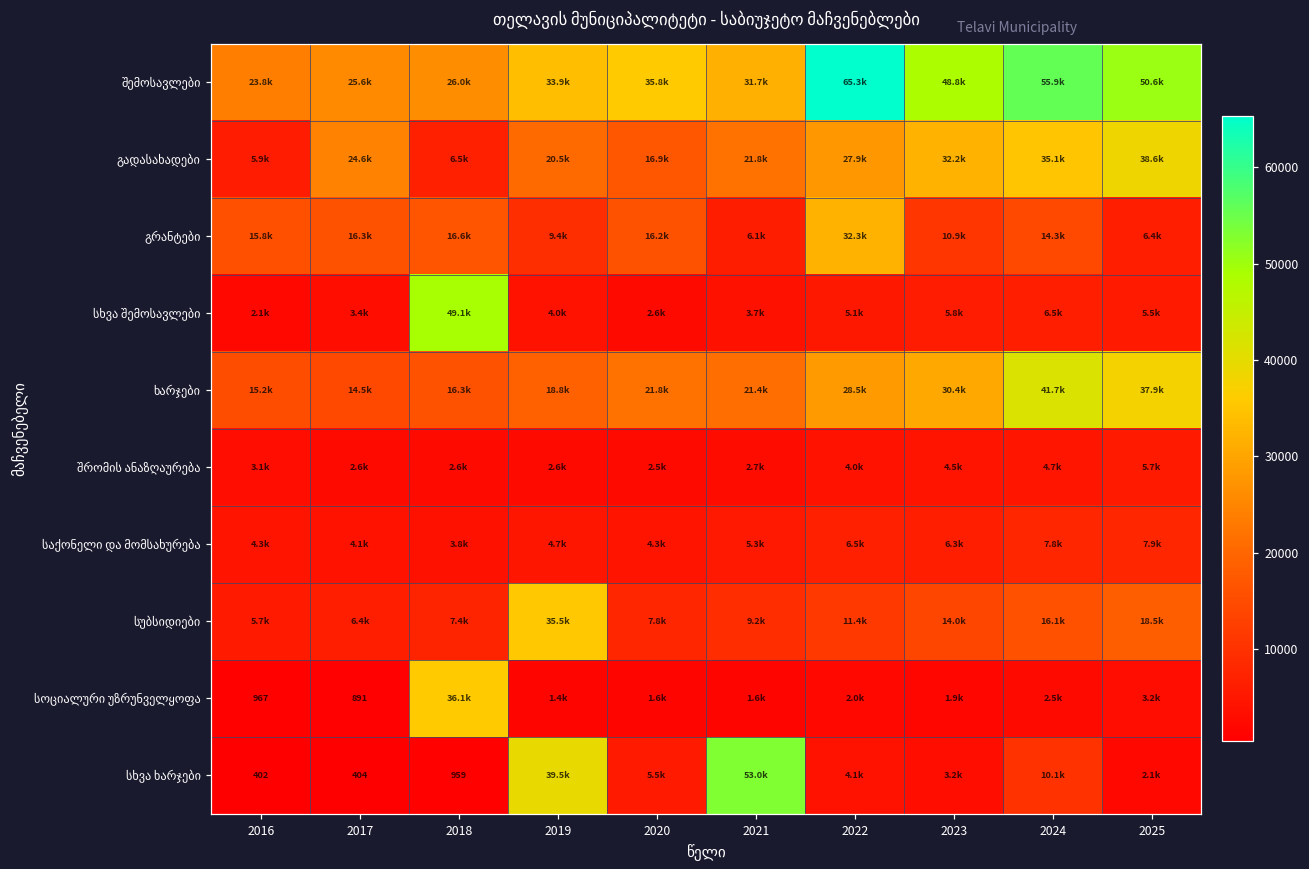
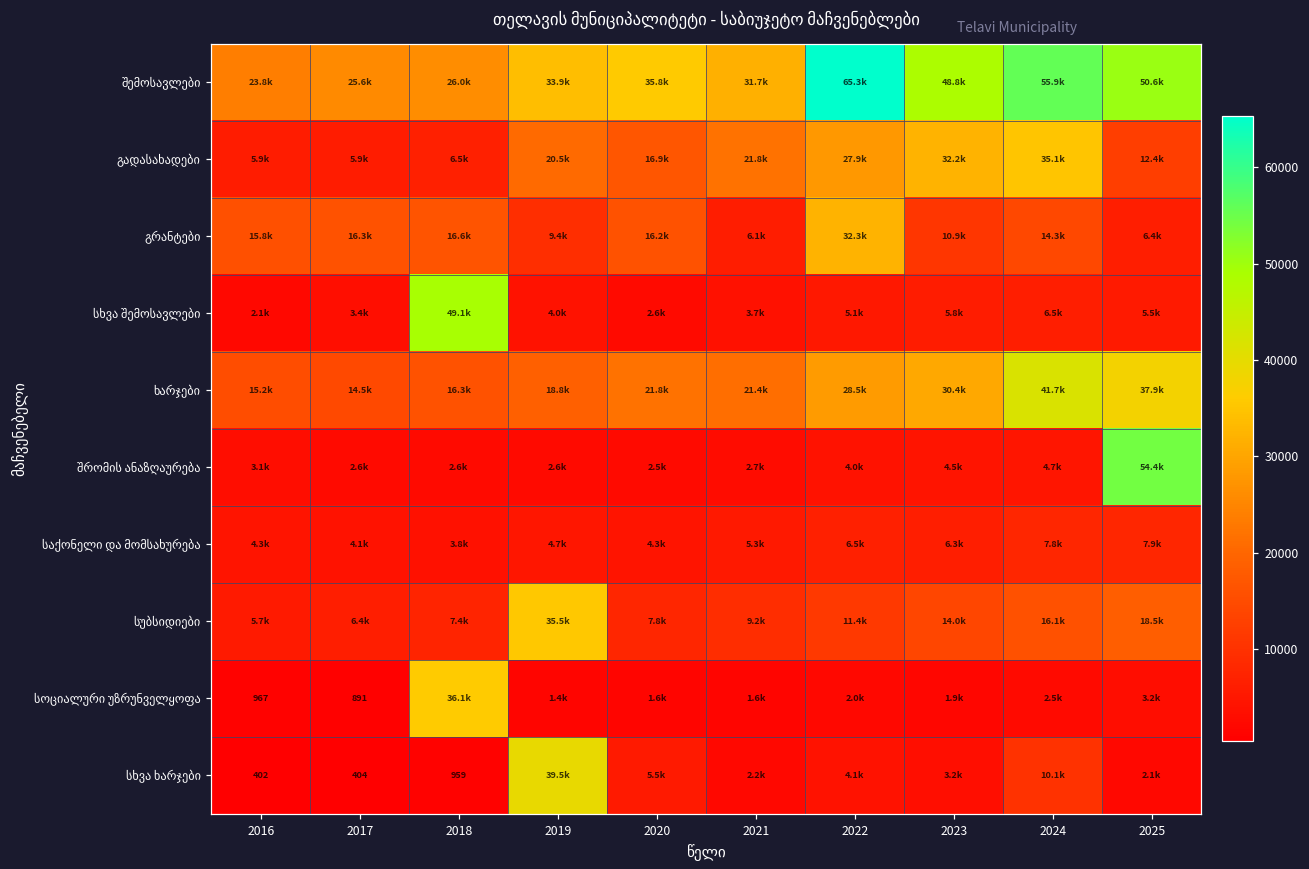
გადასახადები, 2017: 24.6k -> 5.9k
გადასახადები, 2025: 38.6k -> 12.4k
შრომის ანაზღაურება, 2025: 5.7k -> 54.4k
სხვა ხარჯები, 2021: 53.0k -> 2.2k
